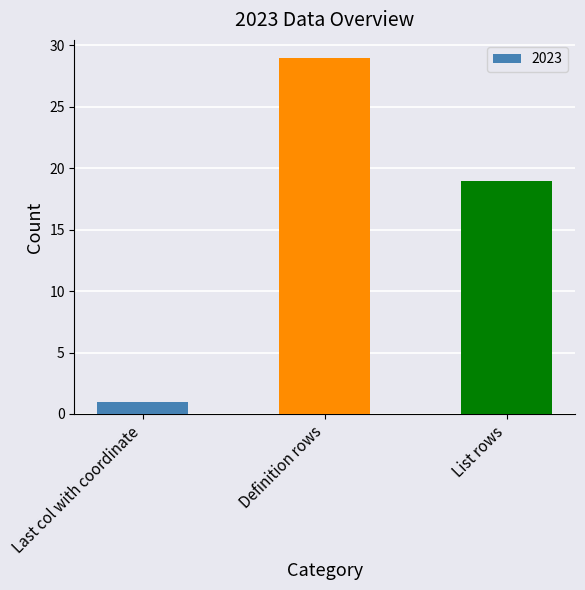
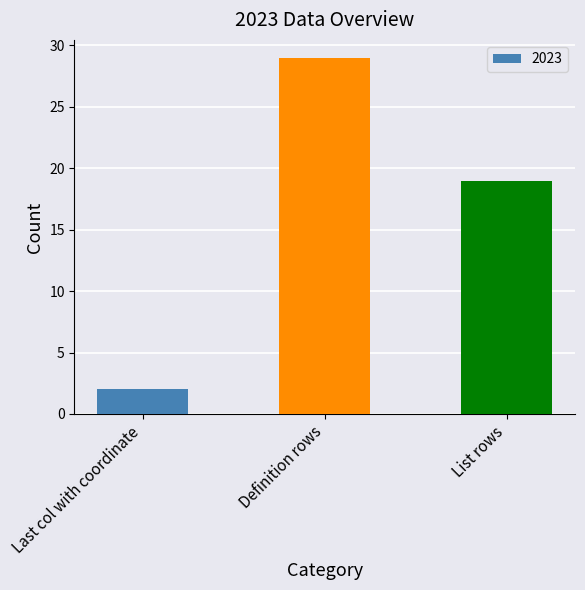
Last col with coordinate: 1 -> 2
